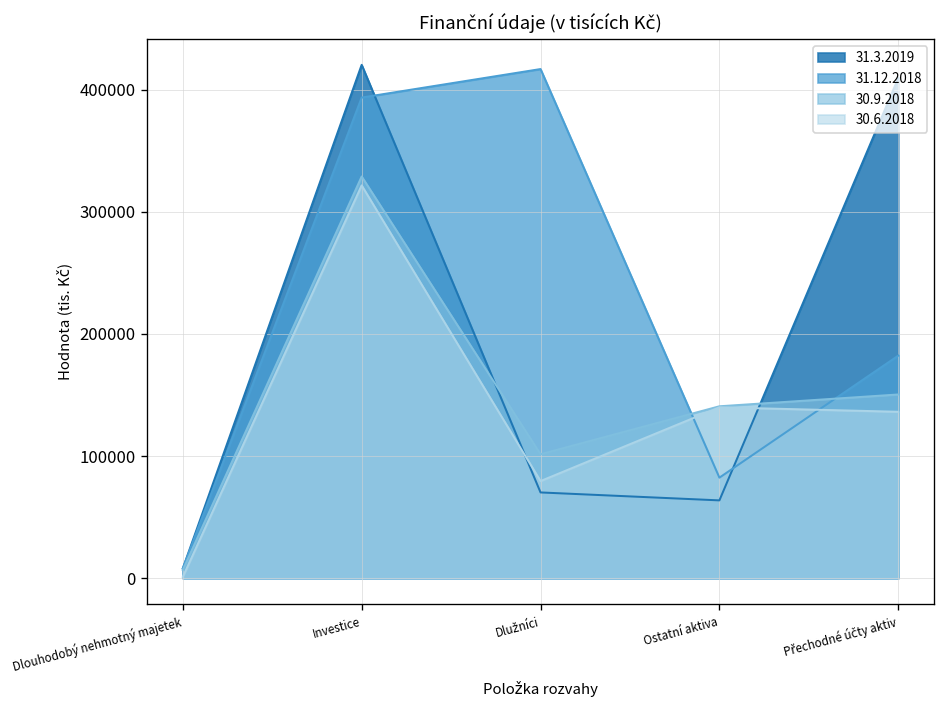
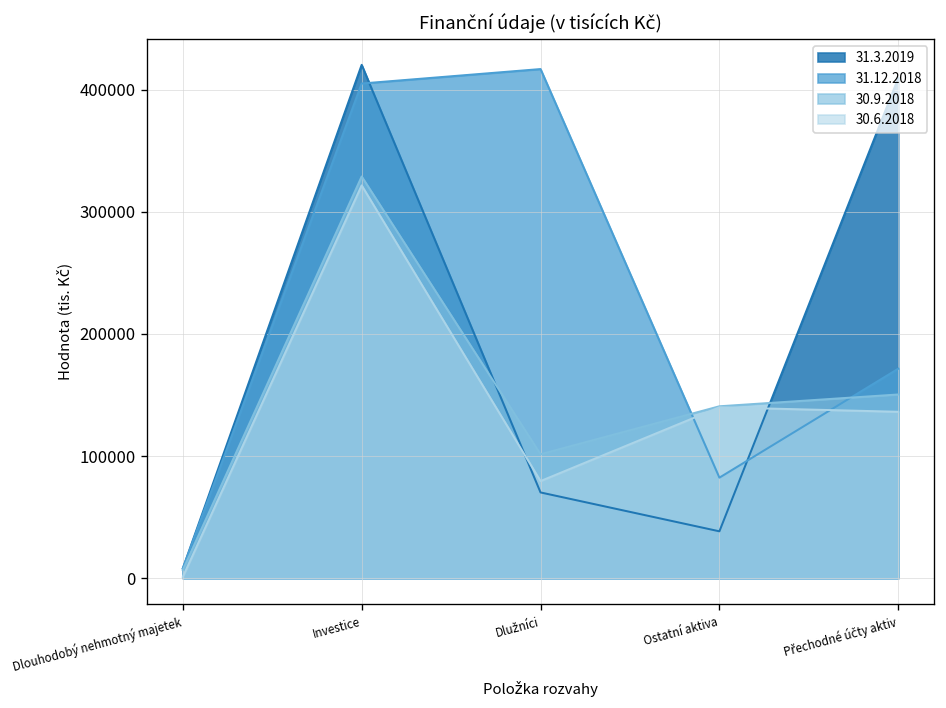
31.12.2018, Investice: 393000 -> 405000
31.3.2019, Ostatní aktiva: 64000 -> 38000
31.12.2018, Přechodné účty aktiv: 182000 -> 171000
